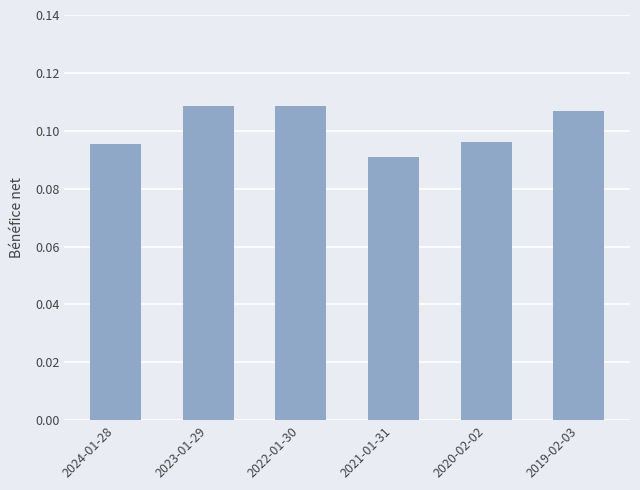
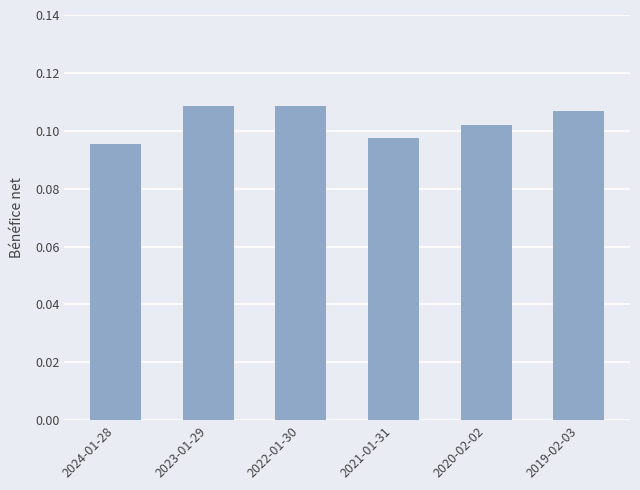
2021-01-31: 0.091 -> 0.097
2020-02-02: 0.096 -> 0.102
